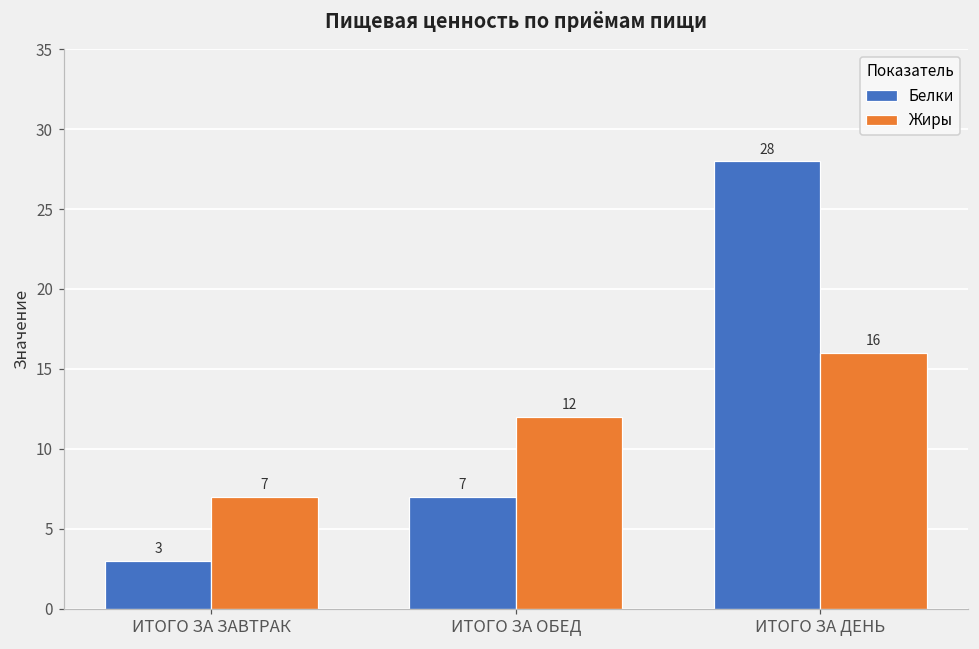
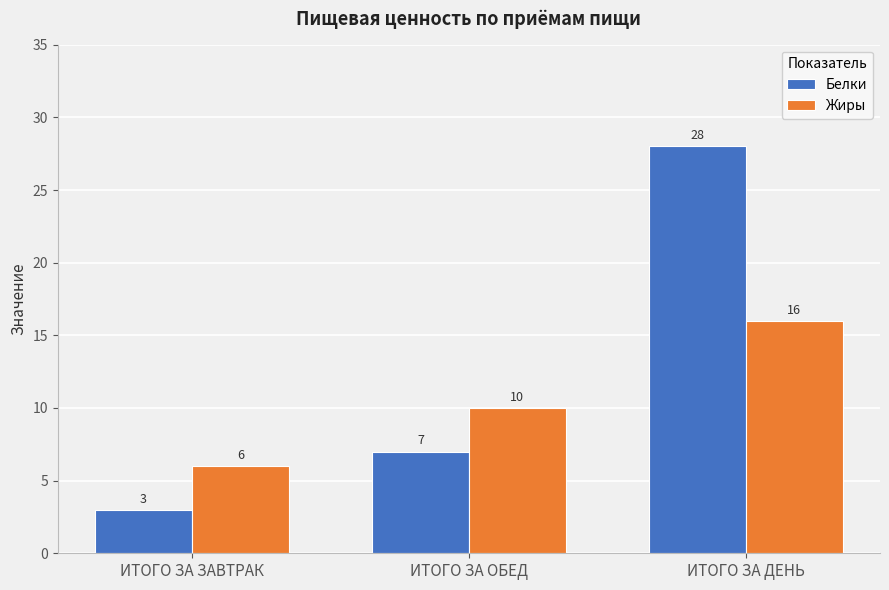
Жиры, ИТОГО ЗА ЗАВТРАК: 7 -> 6
Жиры, ИТОГО ЗА ОБЕД: 12 -> 10
